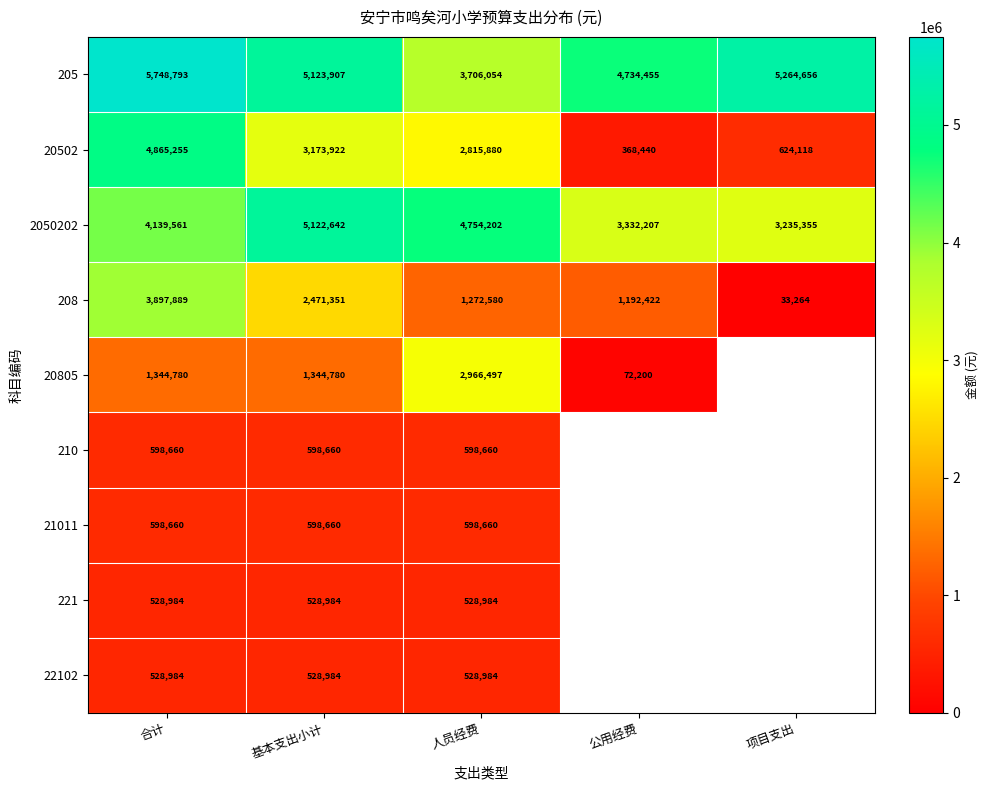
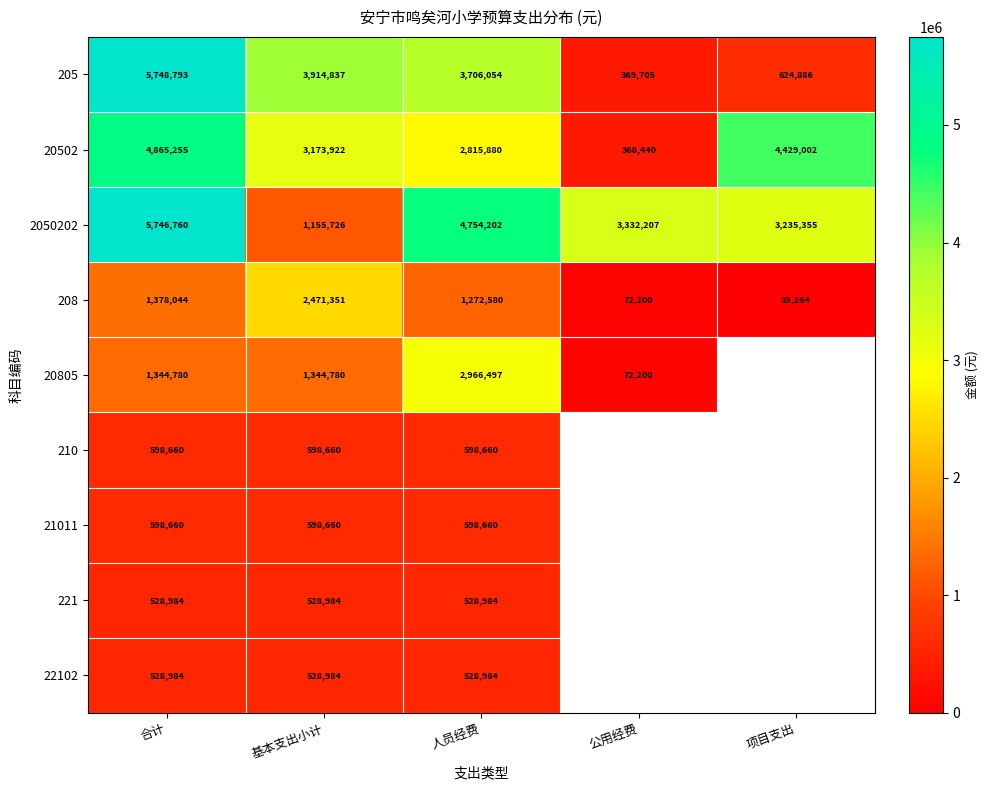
205, 基本支出小计: 5,123,907 -> 3,914,837
205, 公用经费: 4,734,455 -> 369,705
205, 项目支出: 5,264,656 -> 624,886
20502, 项目支出: 624,118 -> 4,429,002
2050202, 合计: 4,139,561 -> 5,746,760
2050202, 基本支出小计: 5,122,642 -> 1,155,726
208, 合计: 3,897,889 -> 1,378,044
208, 公用经费: 1,192,422 -> 72,200
